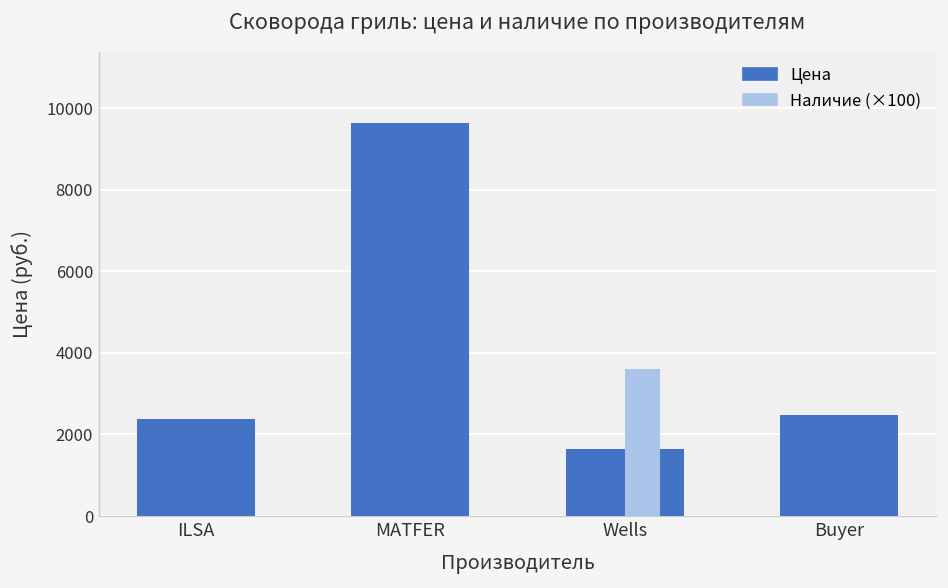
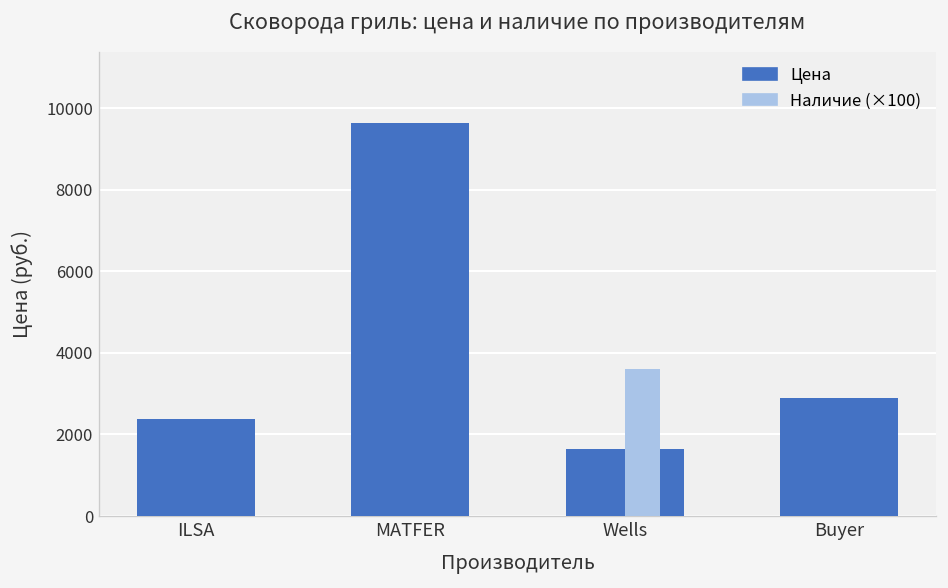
Цена, Buyer: 2500 -> 2900
